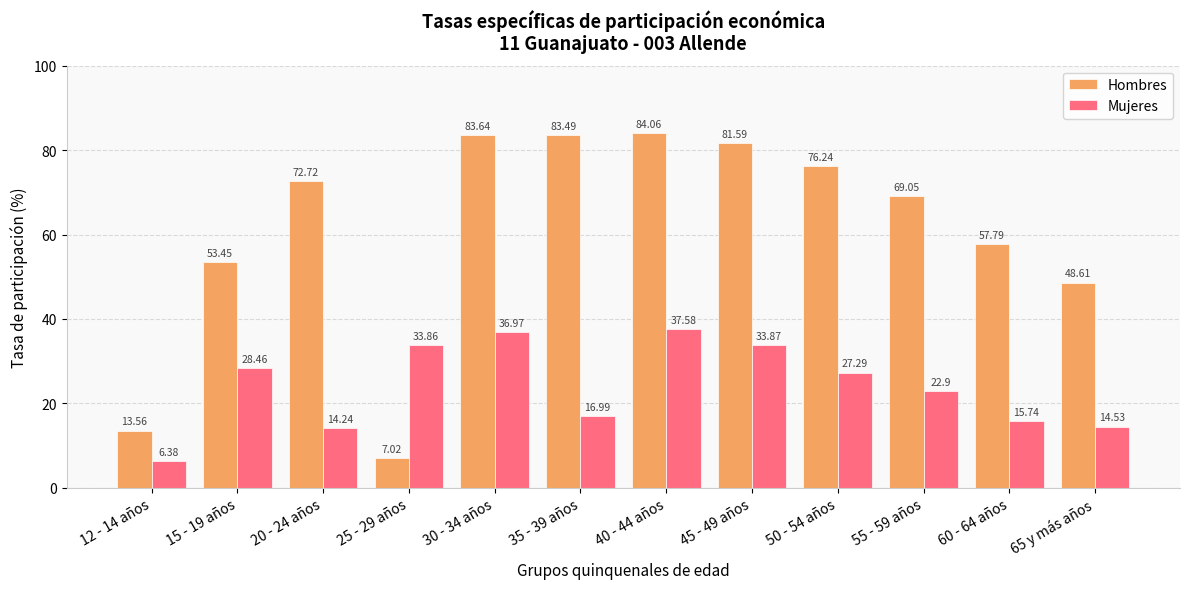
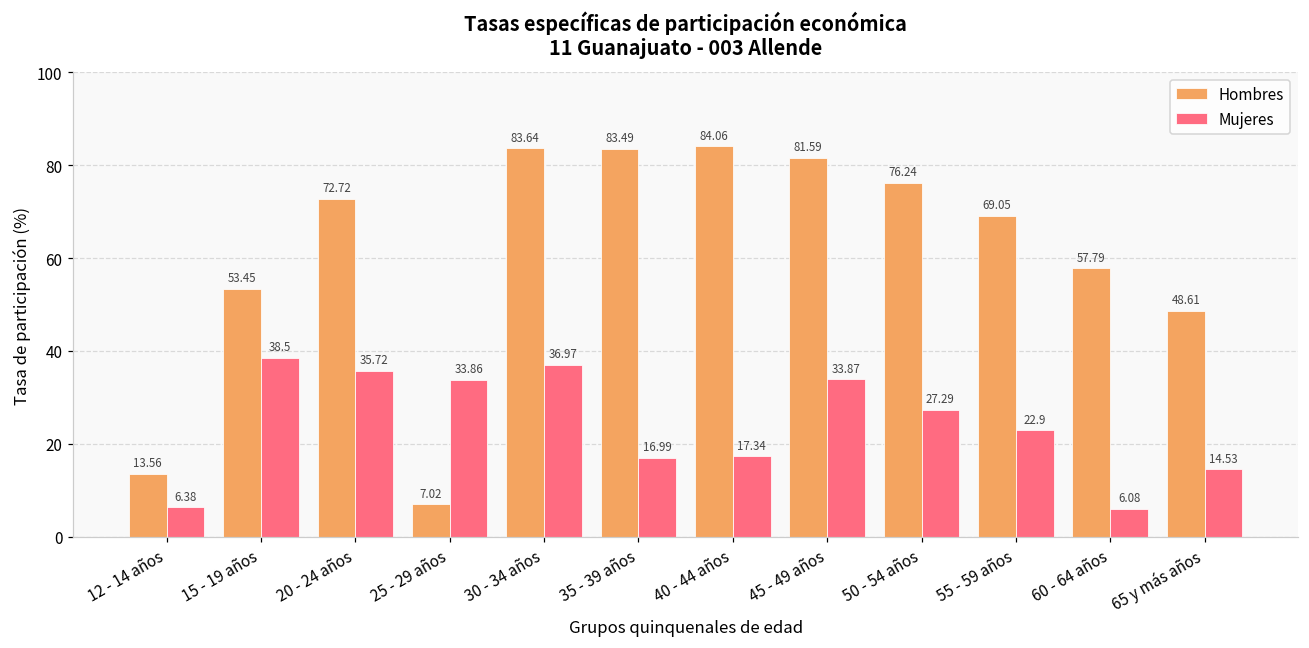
Mujeres, 15 - 19 años: 28.46 -> 38.5
Mujeres, 20 - 24 años: 14.24 -> 35.72
Mujeres, 40 - 44 años: 37.58 -> 17.34
Mujeres, 60 - 64 años: 15.74 -> 6.08
